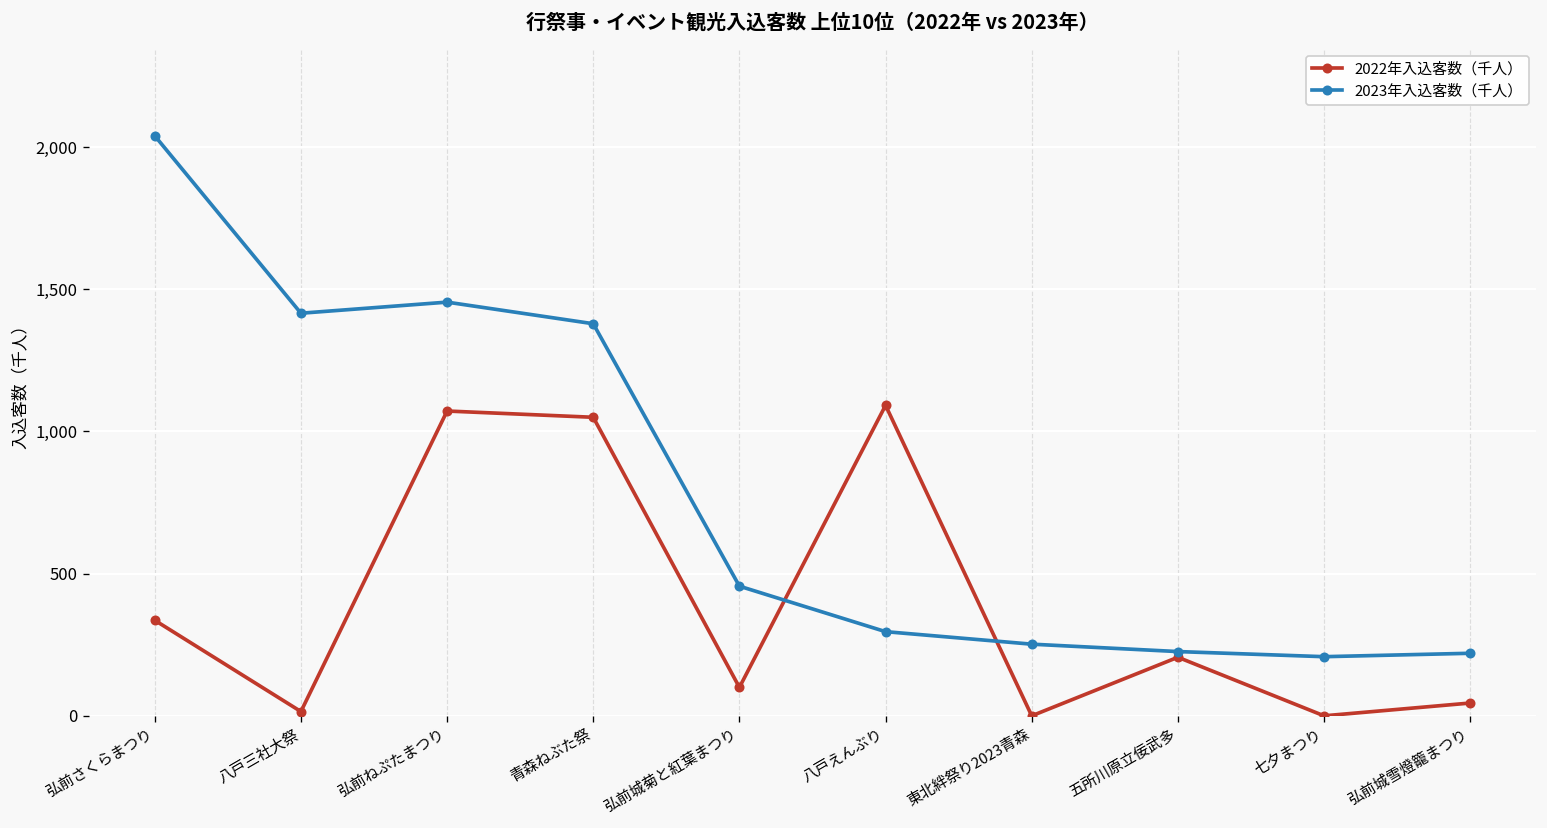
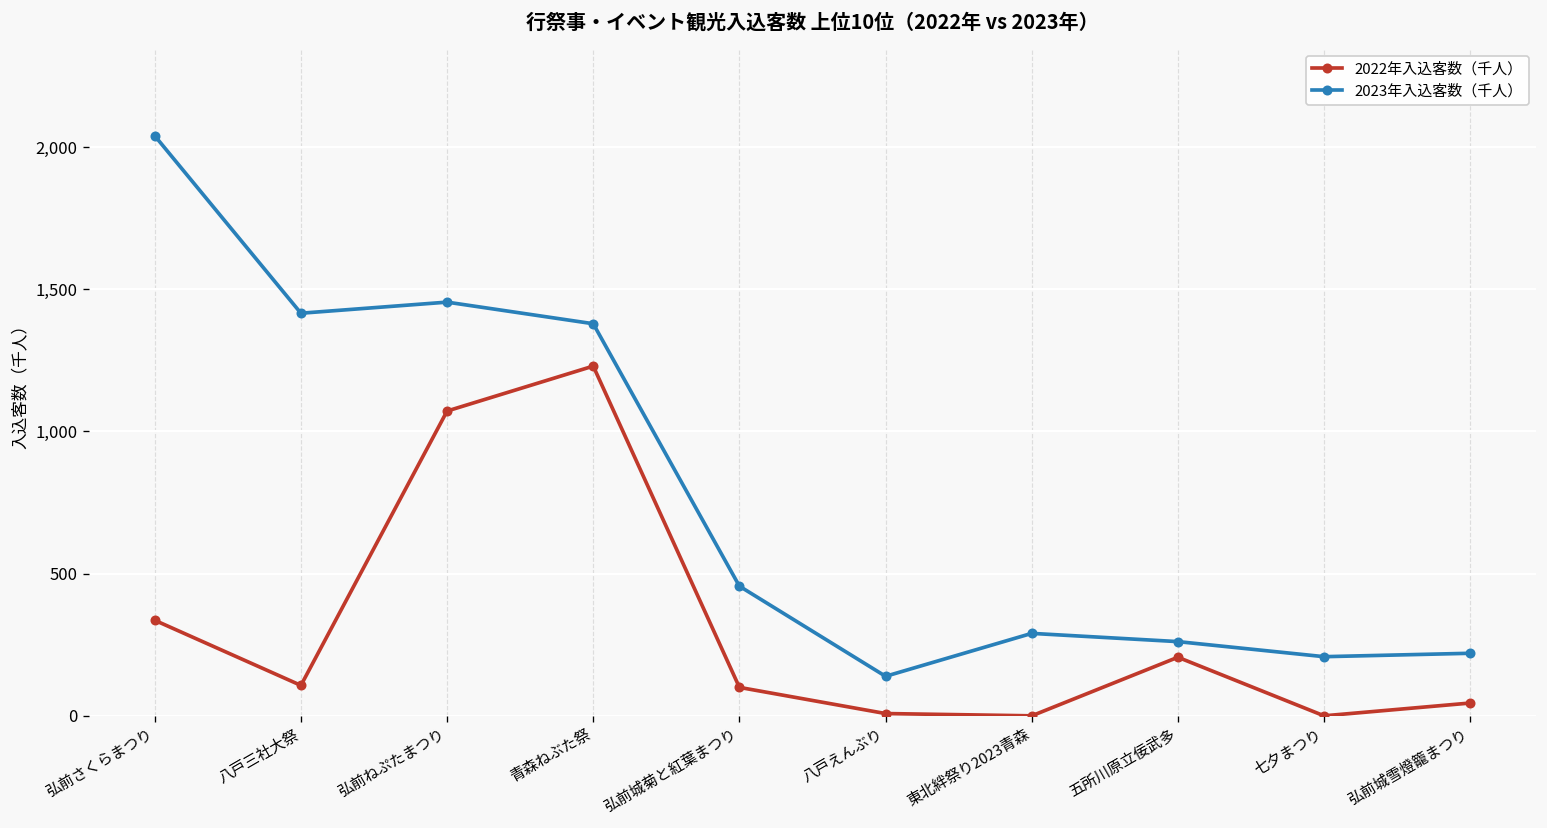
2022年入込客数（千人）, 八戸三社大祭: 20 -> 110
2022年入込客数（千人）, 青森ねぶた祭: 1,050 -> 1,230
2022年入込客数（千人）, 八戸えんぶり: 1,090 -> 10
2023年入込客数（千人）, 八戸えんぶり: 300 -> 140
2023年入込客数（千人）, 東北絆祭り2023青森: 250 -> 290
2023年入込客数（千人）, 五所川原立佞武多: 230 -> 260
